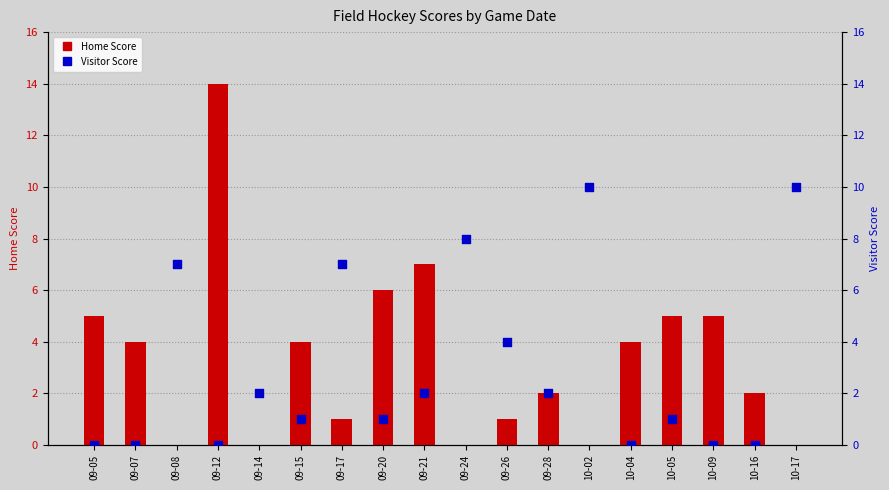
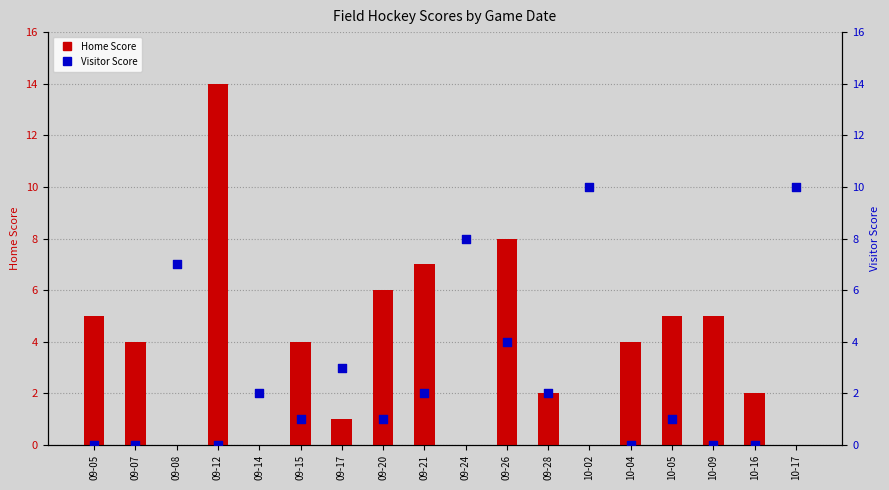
Home Score, 09-26: 1 -> 8
Visitor Score, 09-17: 7 -> 3
